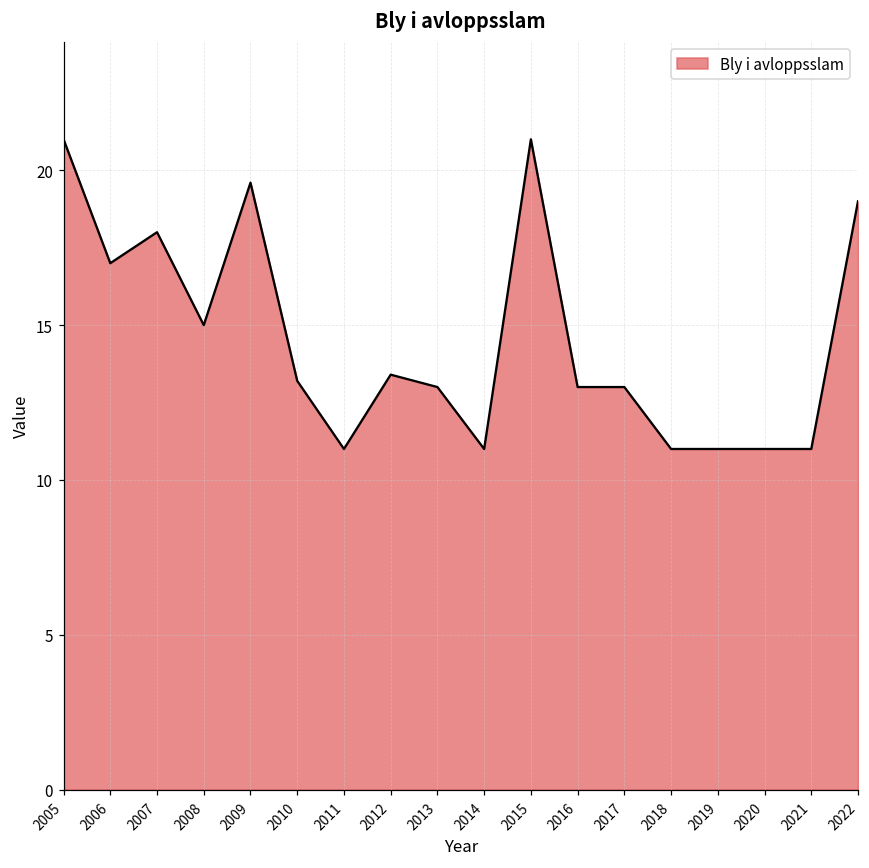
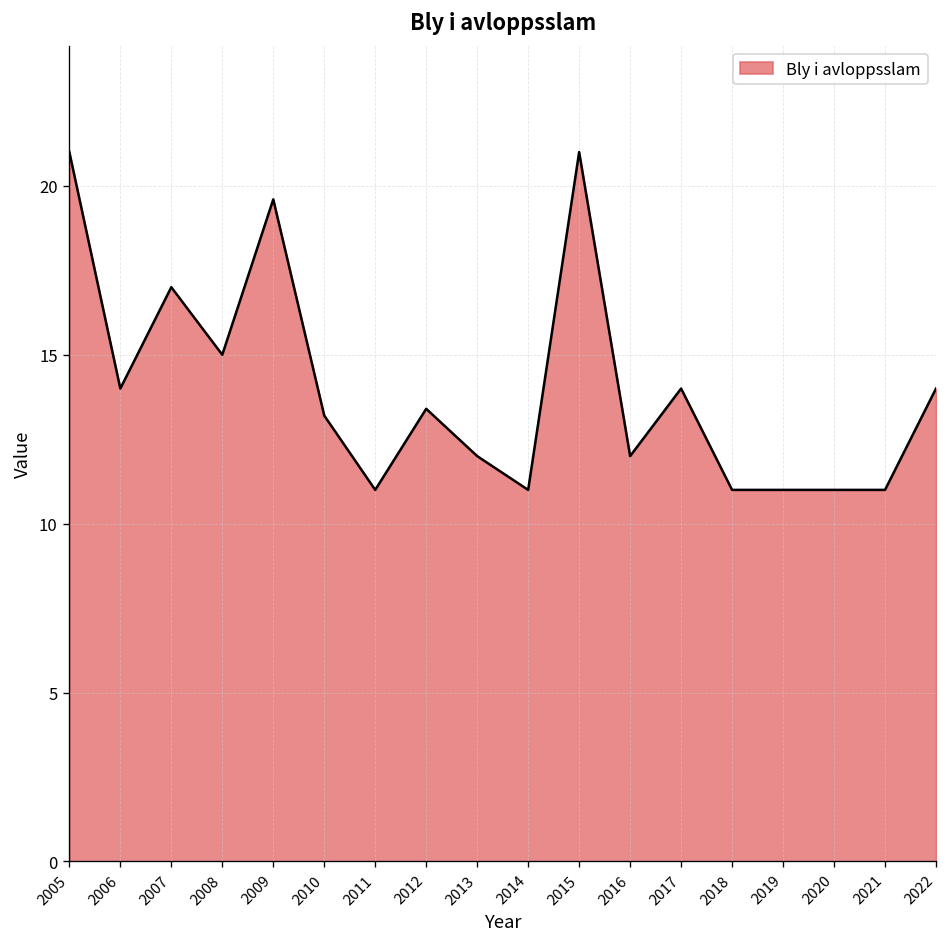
2006: 17 -> 14
2007: 18 -> 17
2013: 13 -> 12
2016: 13 -> 12
2017: 13 -> 14
2022: 19 -> 14
